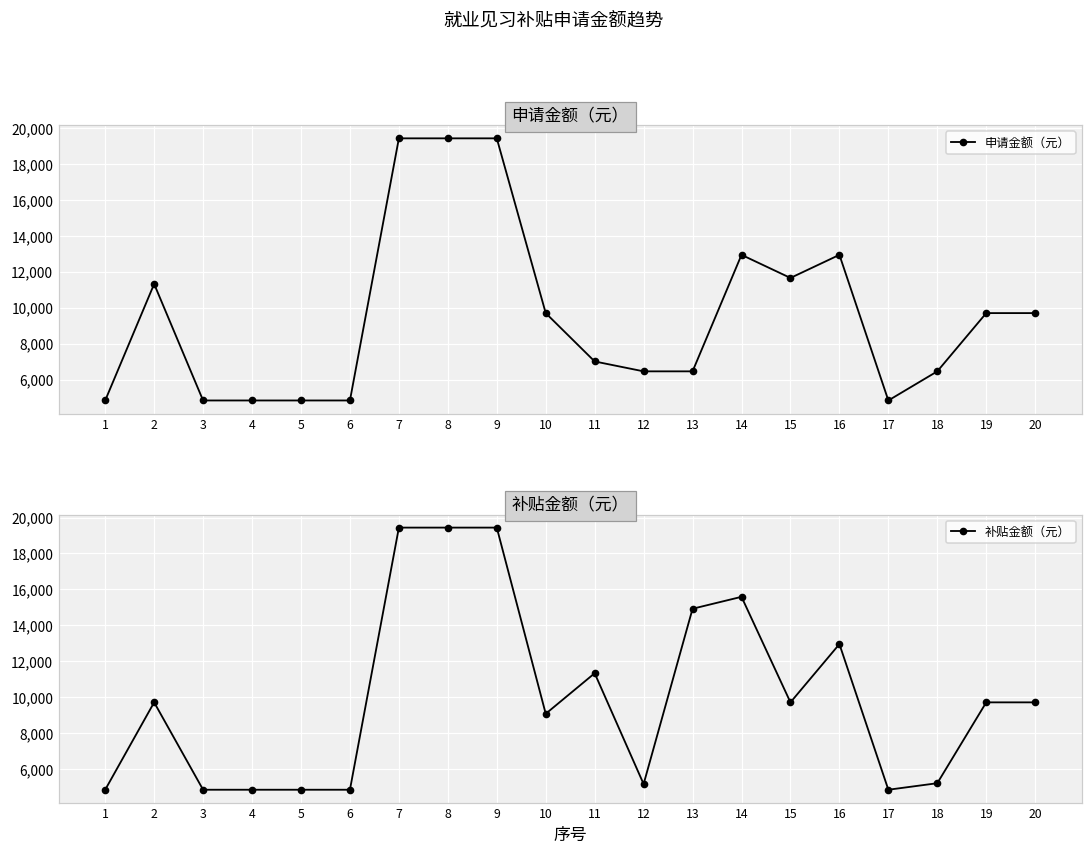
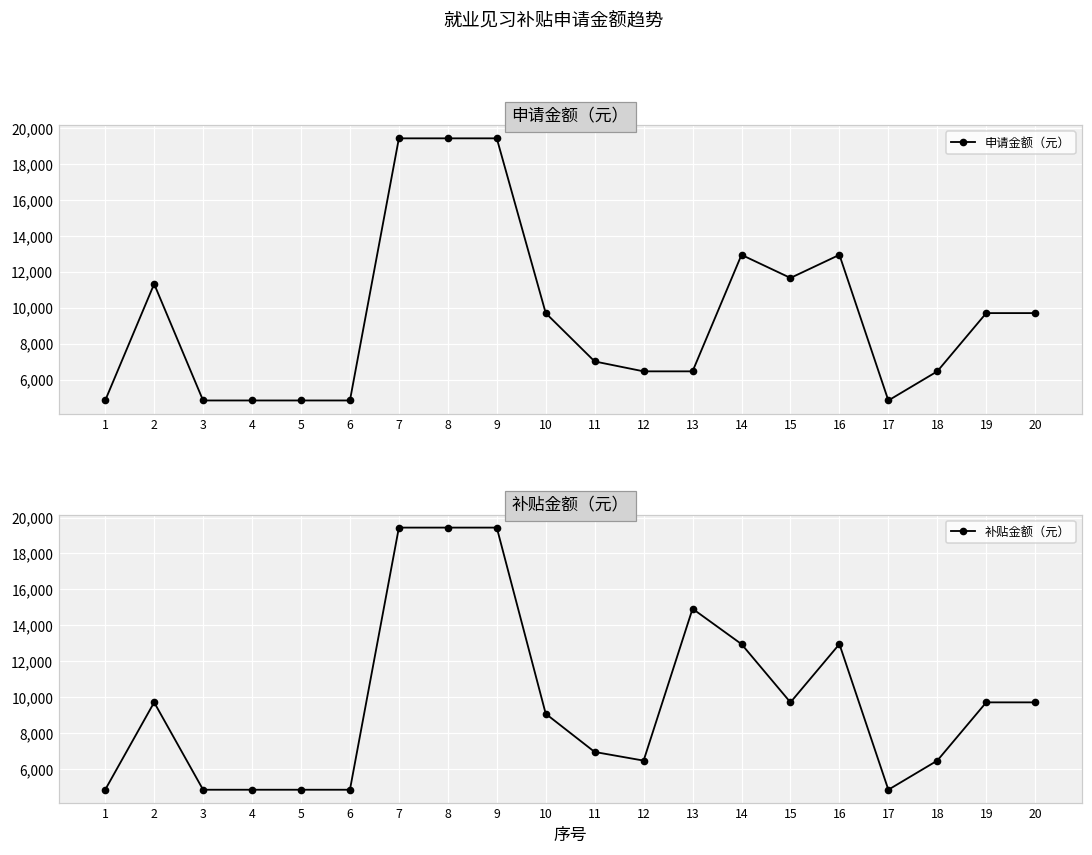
补贴金额（元）, 11: 11,300 -> 7,000
补贴金额（元）, 12: 5,200 -> 6,500
补贴金额（元）, 14: 15,600 -> 13,000
补贴金额（元）, 18: 5,200 -> 6,500
